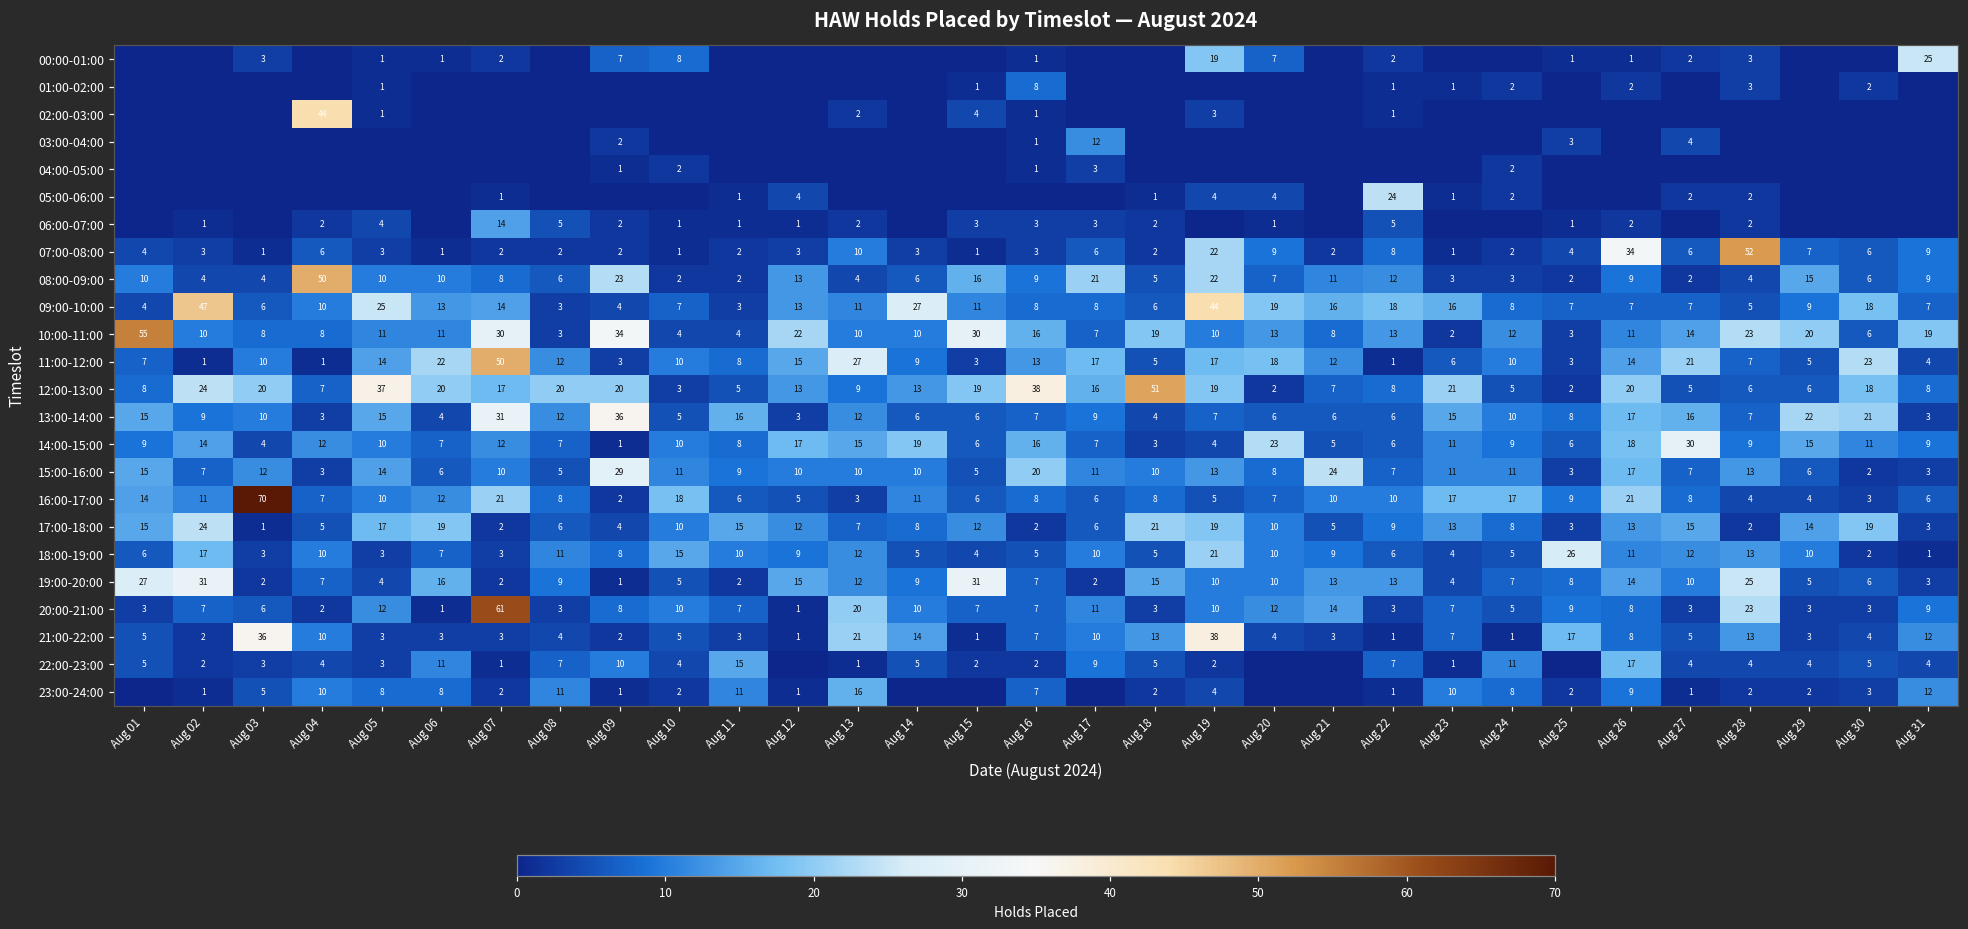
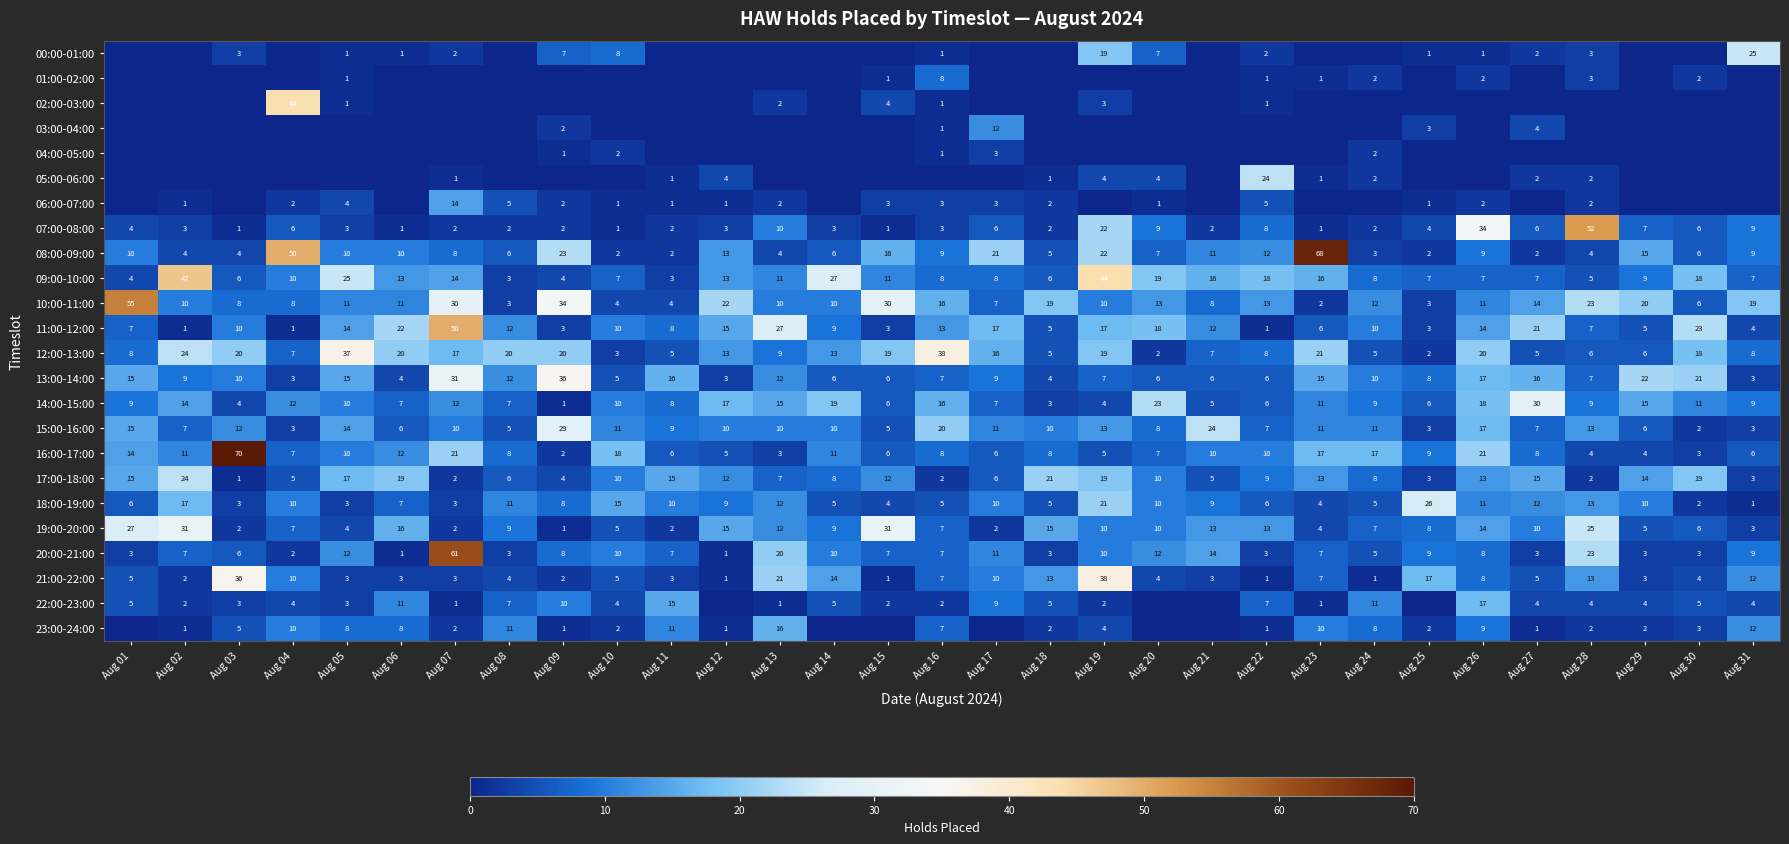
08:00-09:00, Aug 23: 3 -> 68
12:00-13:00, Aug 18: 51 -> 5
